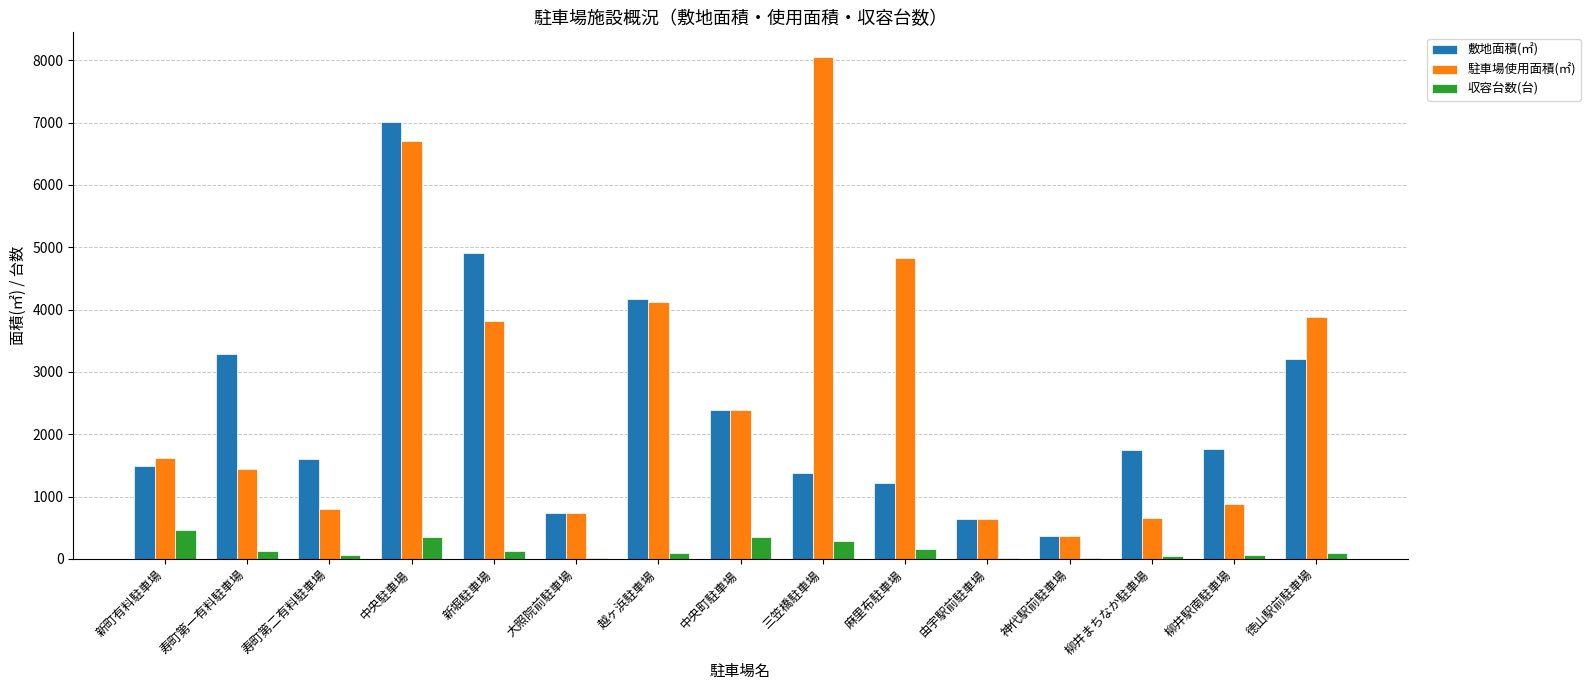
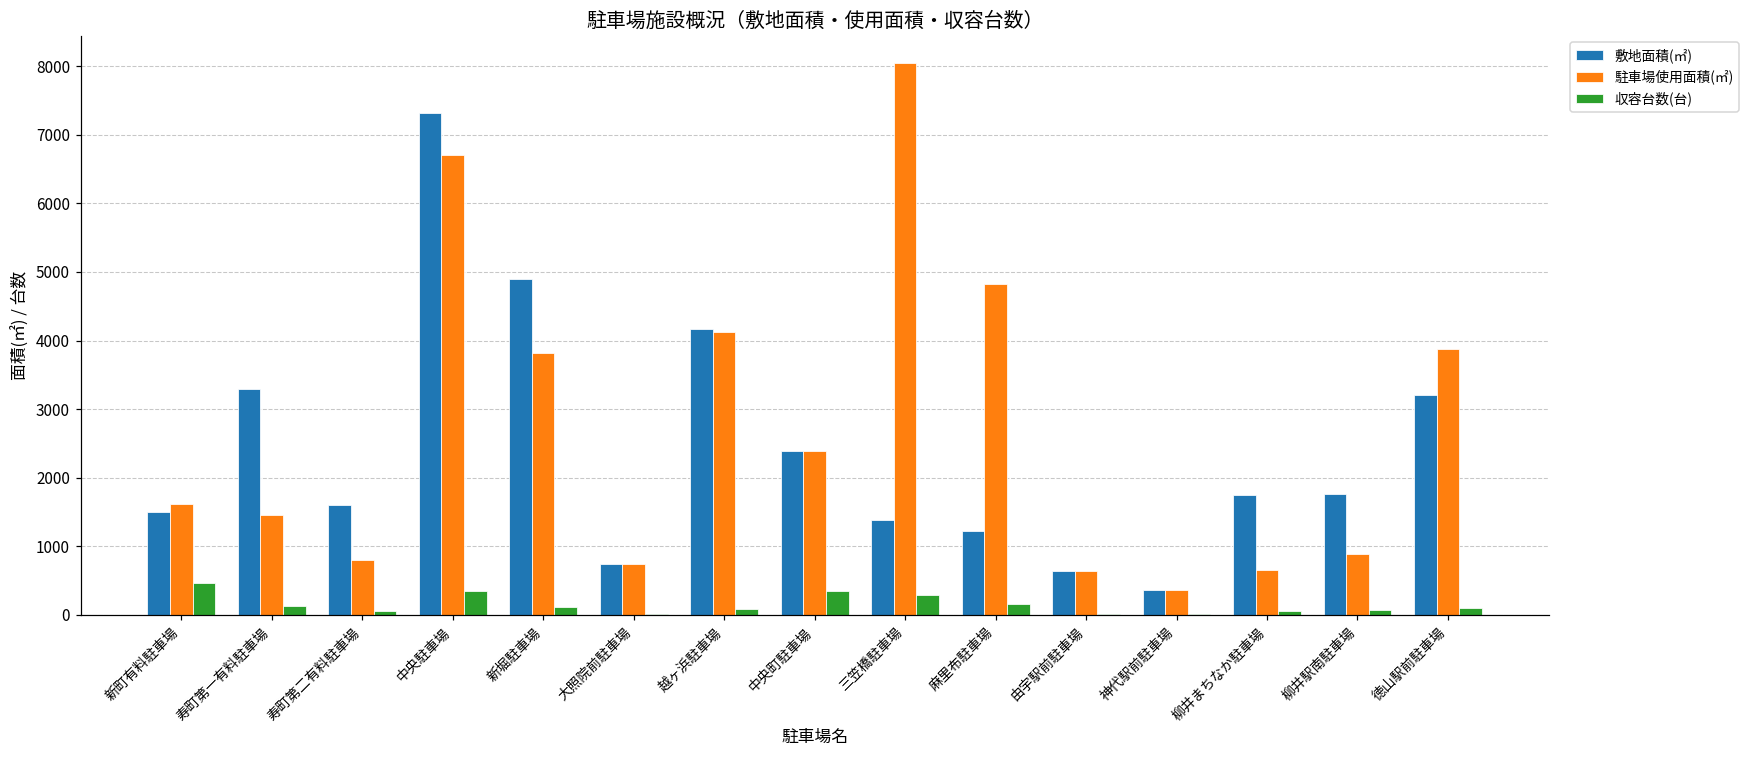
敷地面積(㎡), 中央駐車場: 7000 -> 7300
